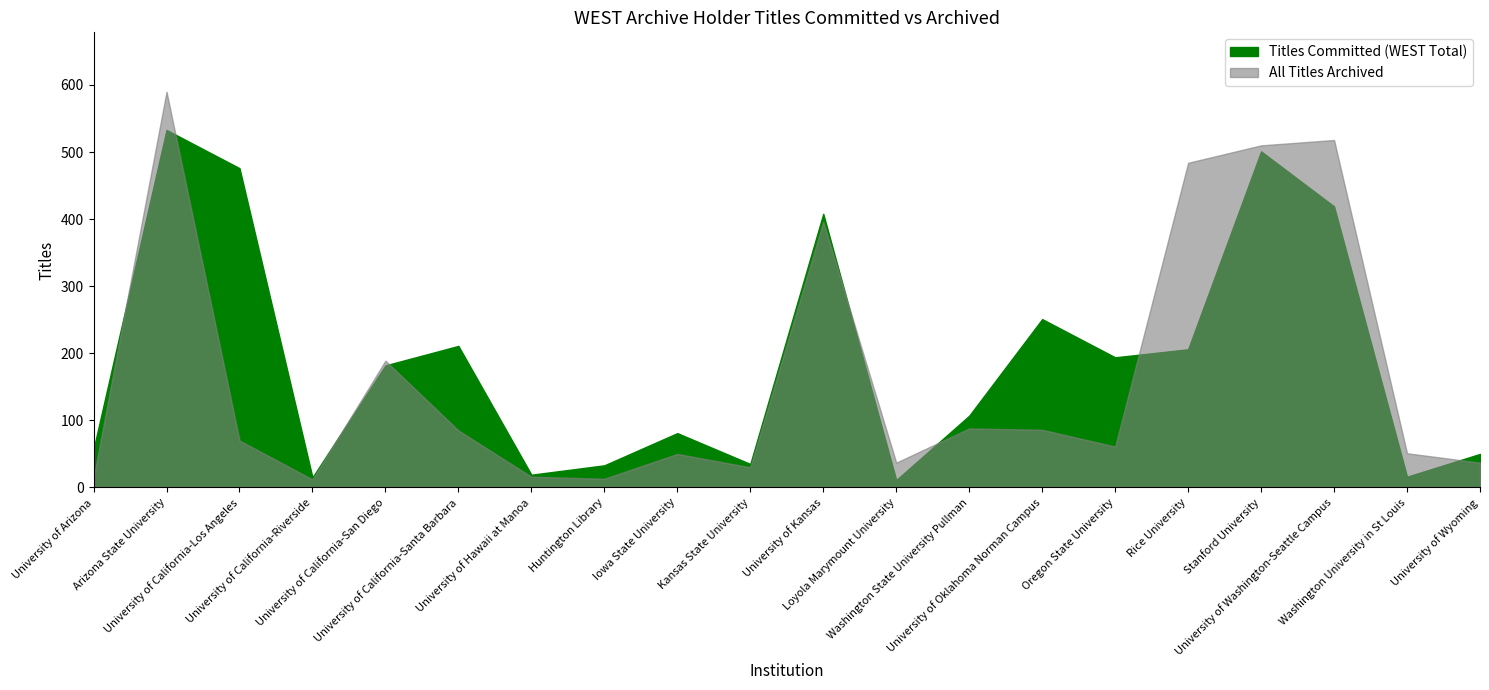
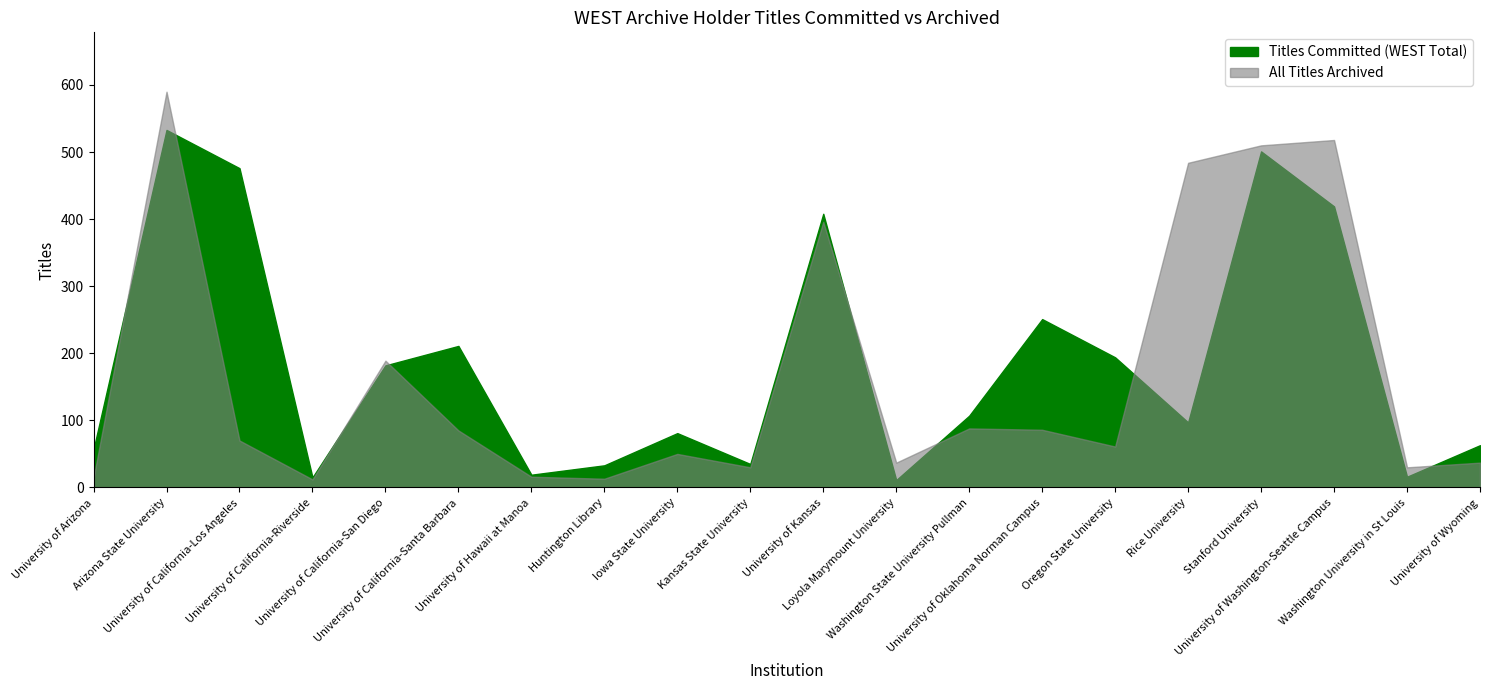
Titles Committed (WEST Total), Rice University: 210 -> 100
All Titles Archived, Washington University in St Louis: 50 -> 30
Titles Committed (WEST Total), University of Wyoming: 50 -> 60
